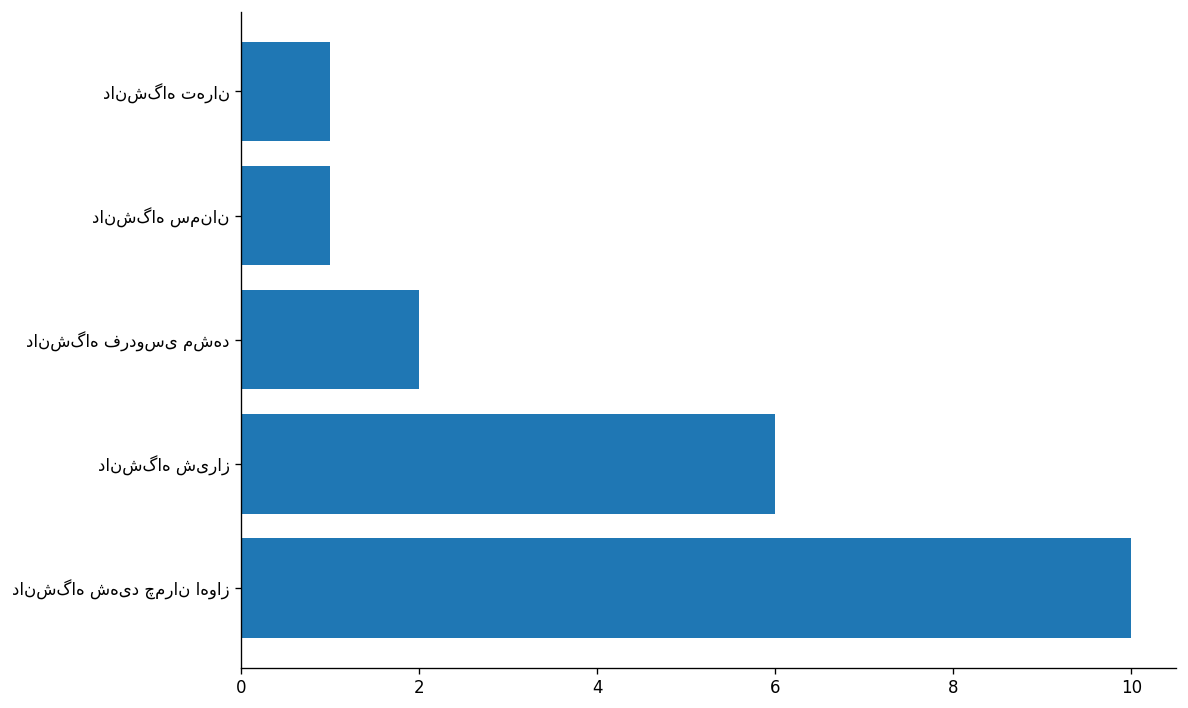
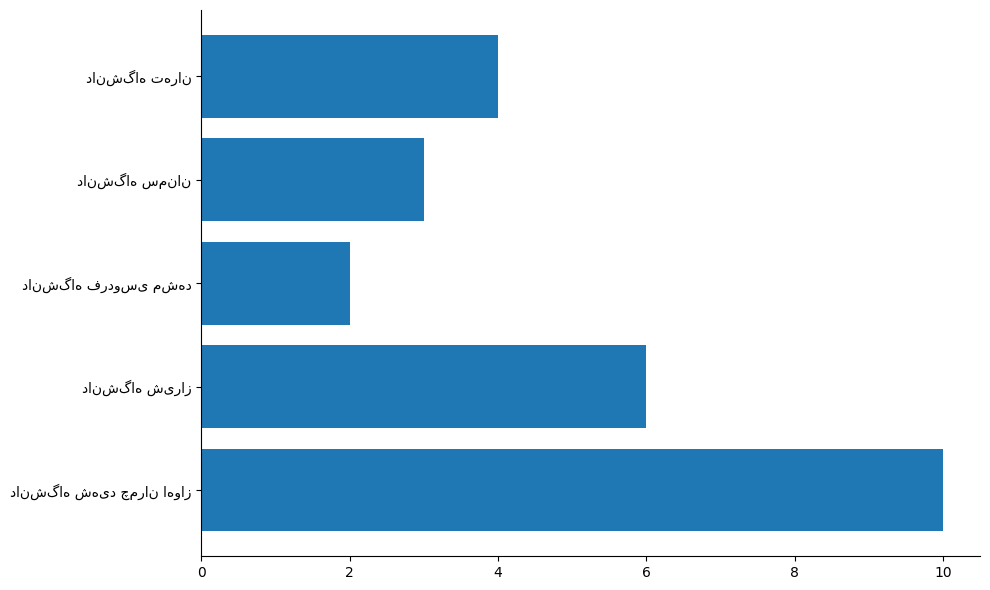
دانشگاه تهران: 1 -> 4
دانشگاه سمنان: 1 -> 3
